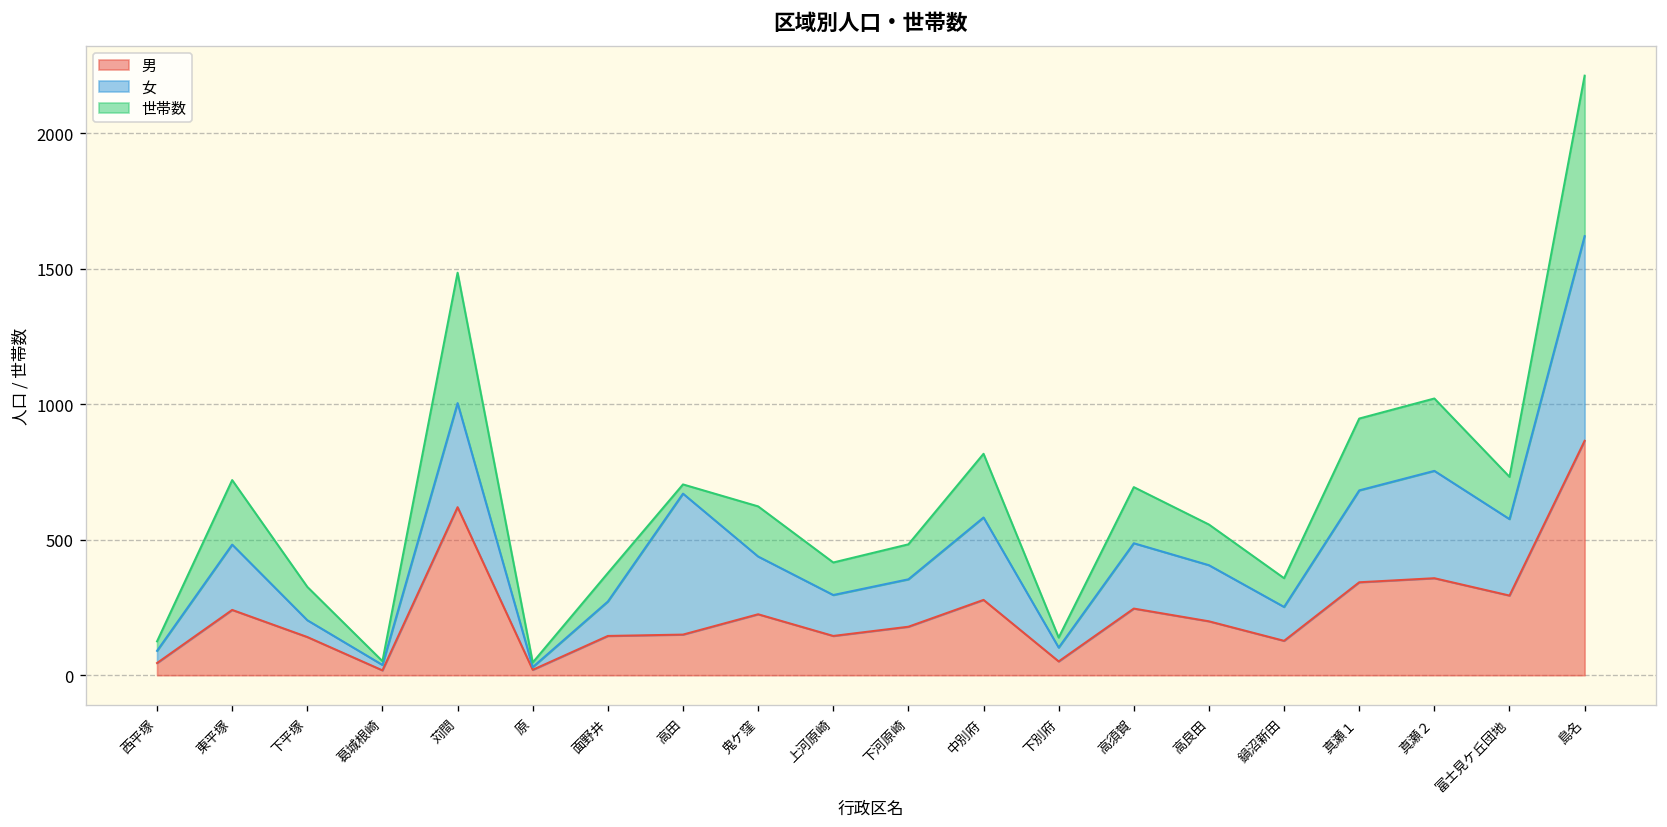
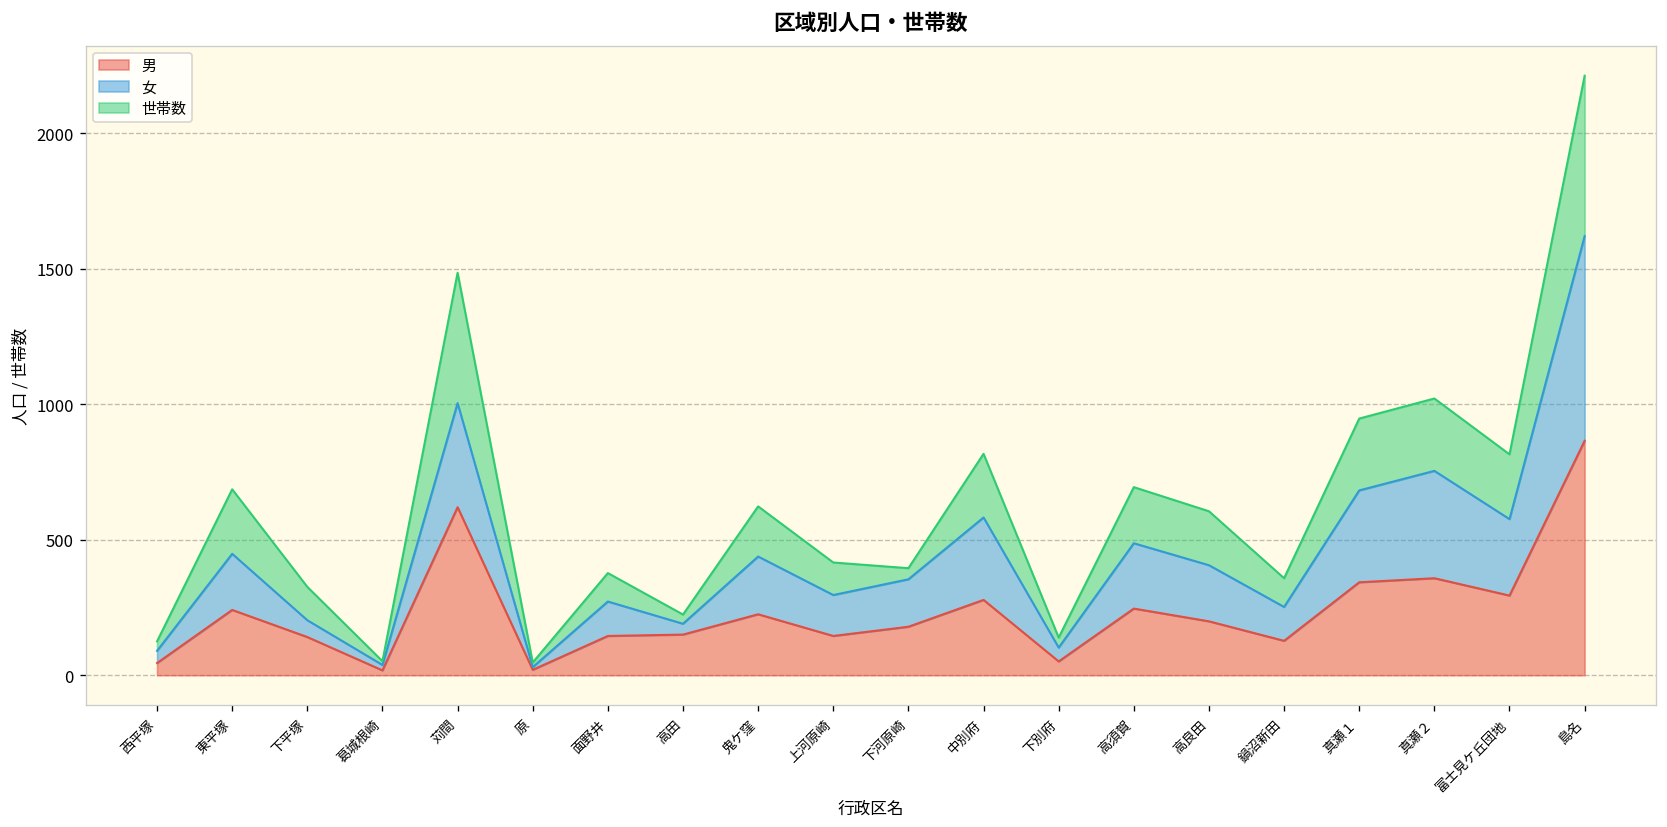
女, 東平塚: 240 -> 210
女, 高田: 520 -> 40
世帯数, 下河原崎: 130 -> 40
世帯数, 高良田: 150 -> 200
世帯数, 富士見ケ丘団地: 160 -> 240
